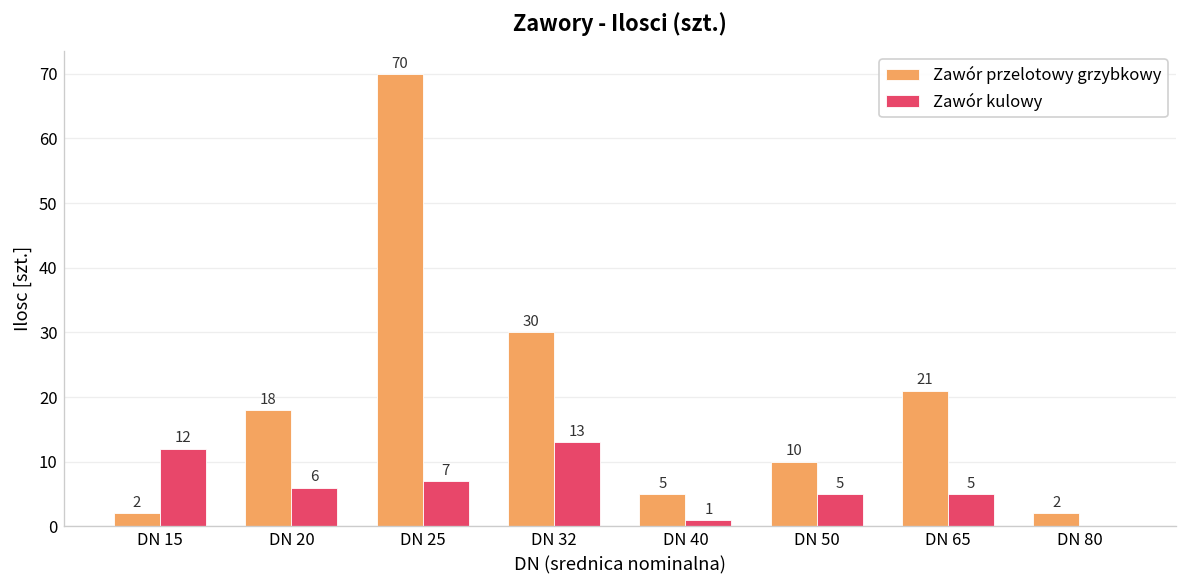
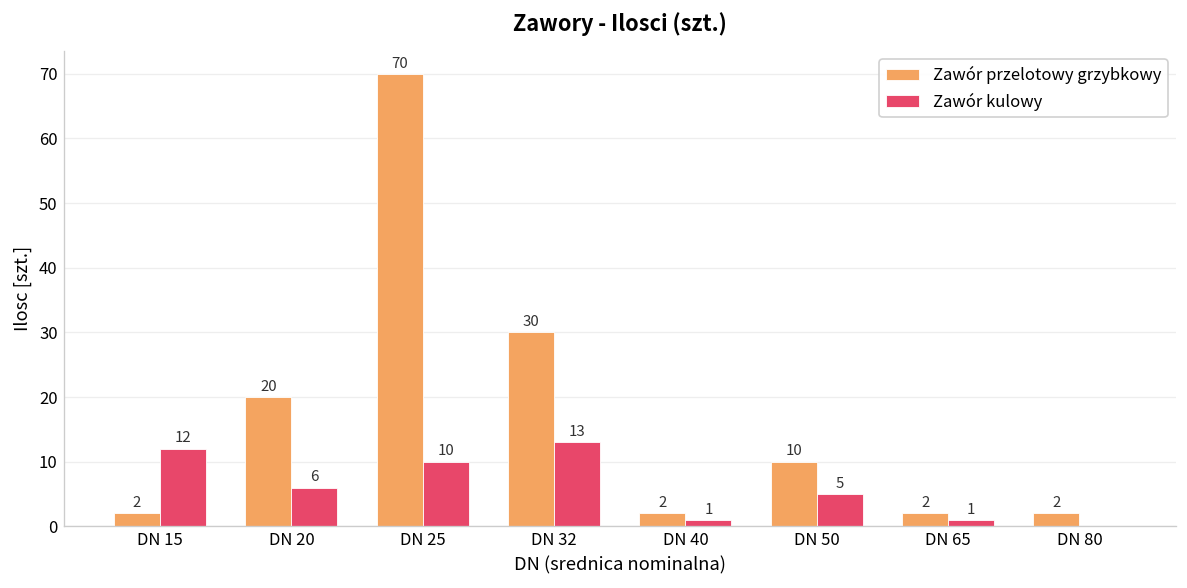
Zawór przelotowy grzybkowy, DN 20: 18 -> 20
Zawór kulowy, DN 25: 7 -> 10
Zawór przelotowy grzybkowy, DN 40: 5 -> 2
Zawór przelotowy grzybkowy, DN 65: 21 -> 2
Zawór kulowy, DN 65: 5 -> 1
